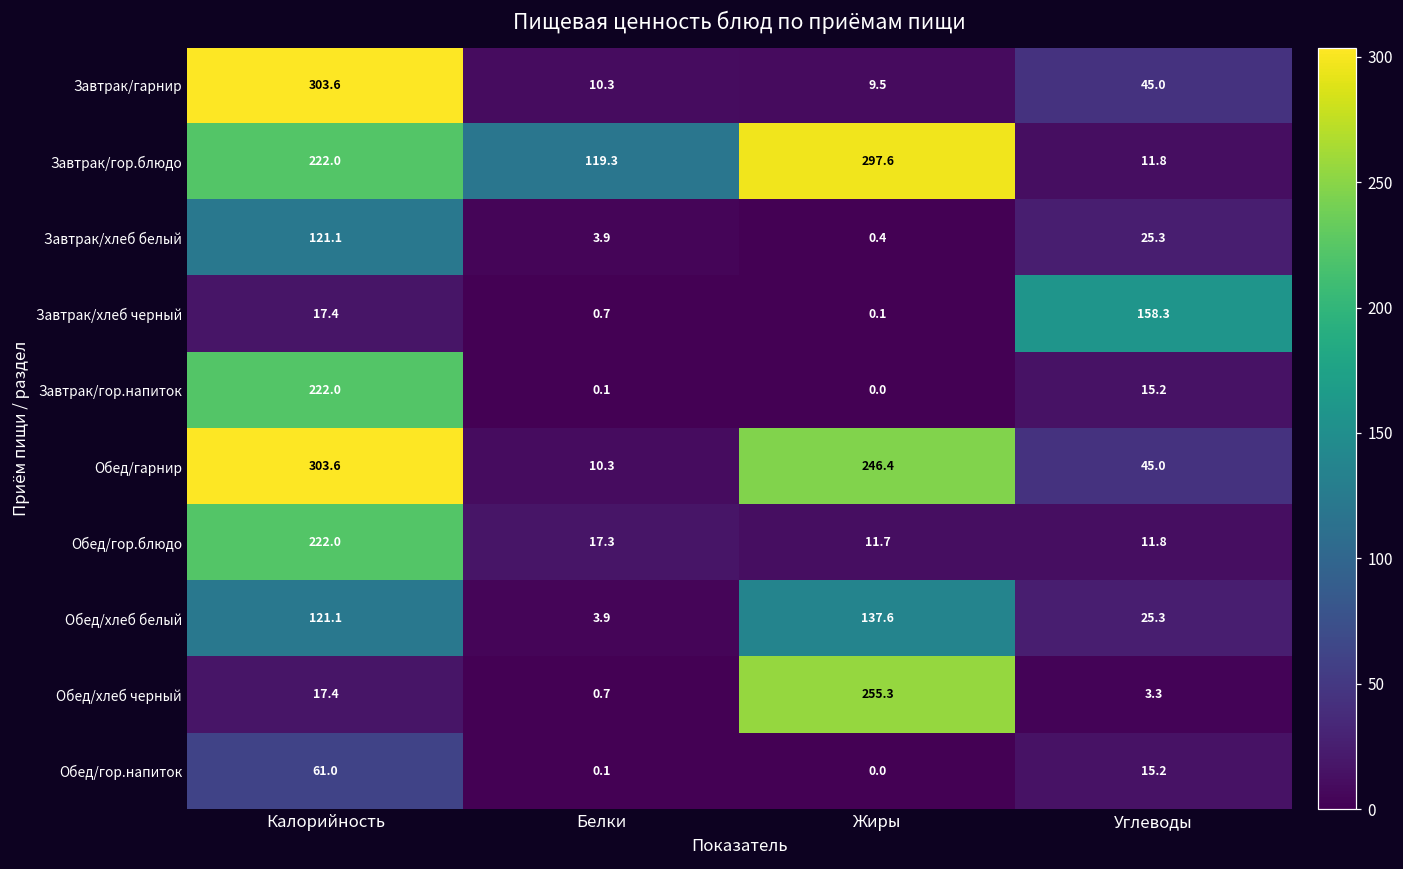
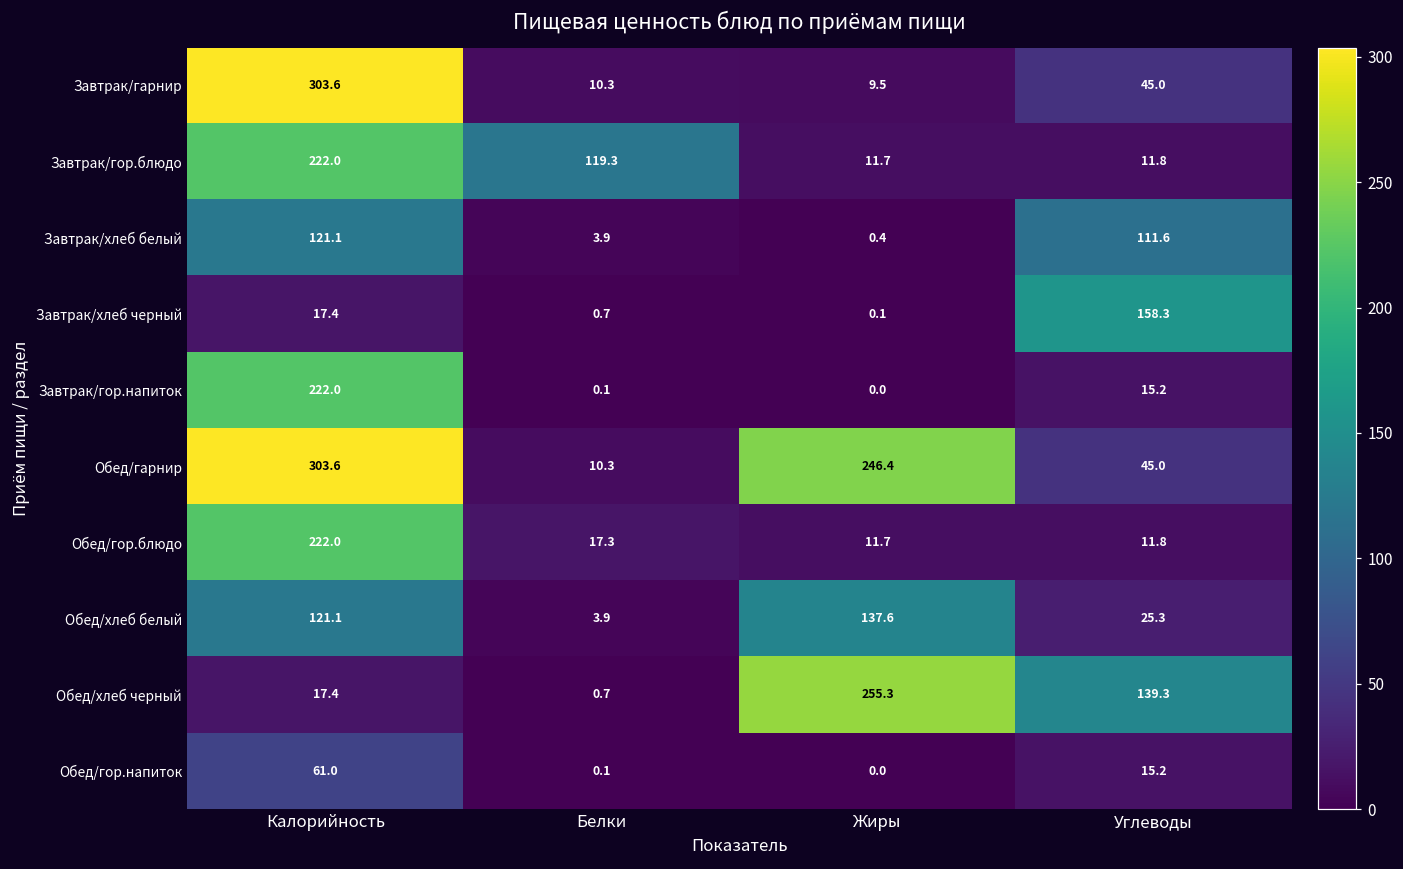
Завтрак/гор.блюдо, Жиры: 297.6 -> 11.7
Завтрак/хлеб белый, Углеводы: 25.3 -> 111.6
Обед/хлеб черный, Углеводы: 3.3 -> 139.3
